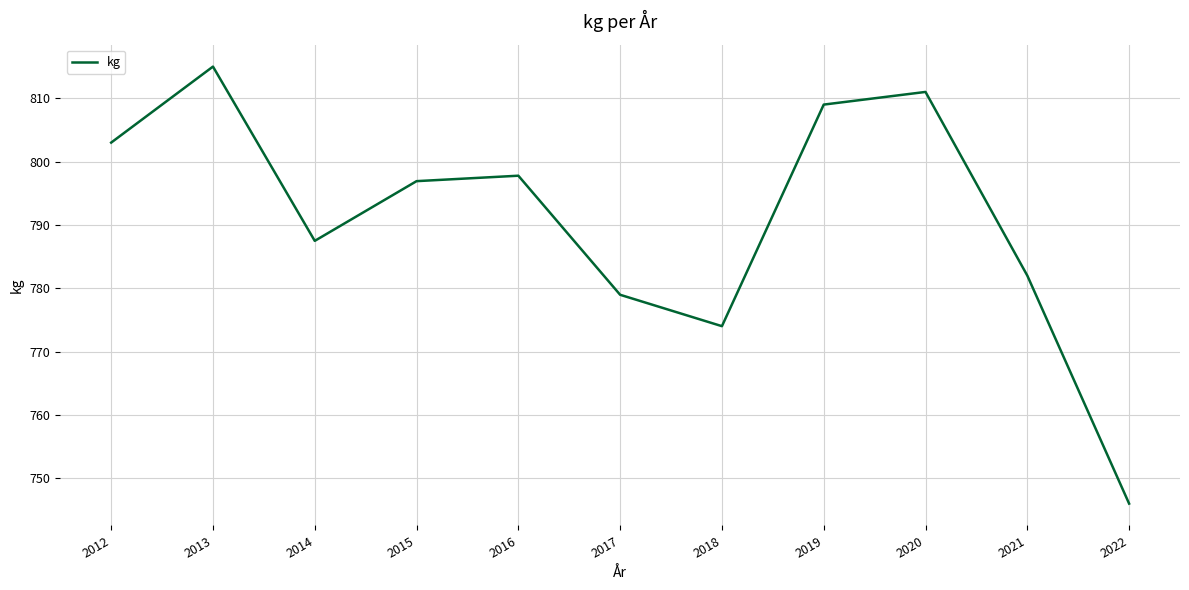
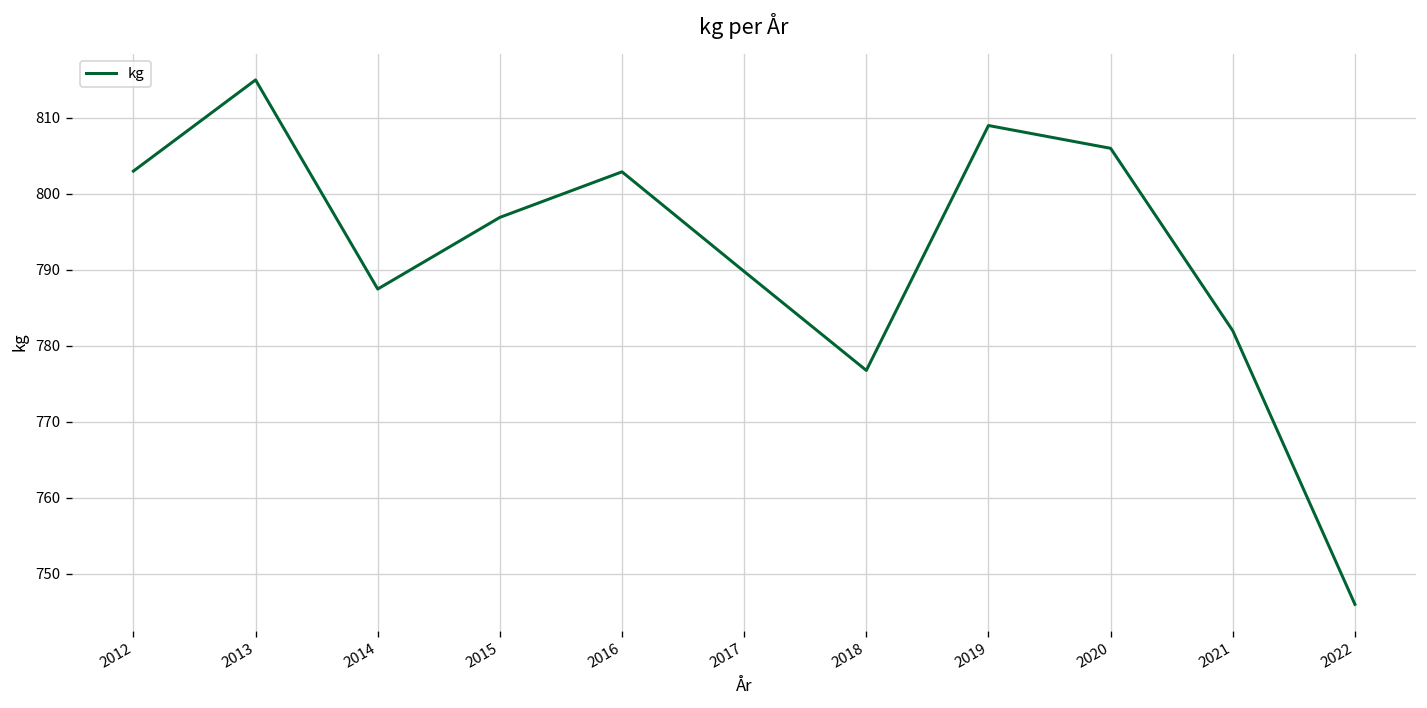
2016: 798 -> 803
2017: 779 -> 790
2018: 774 -> 777
2020: 811 -> 806
